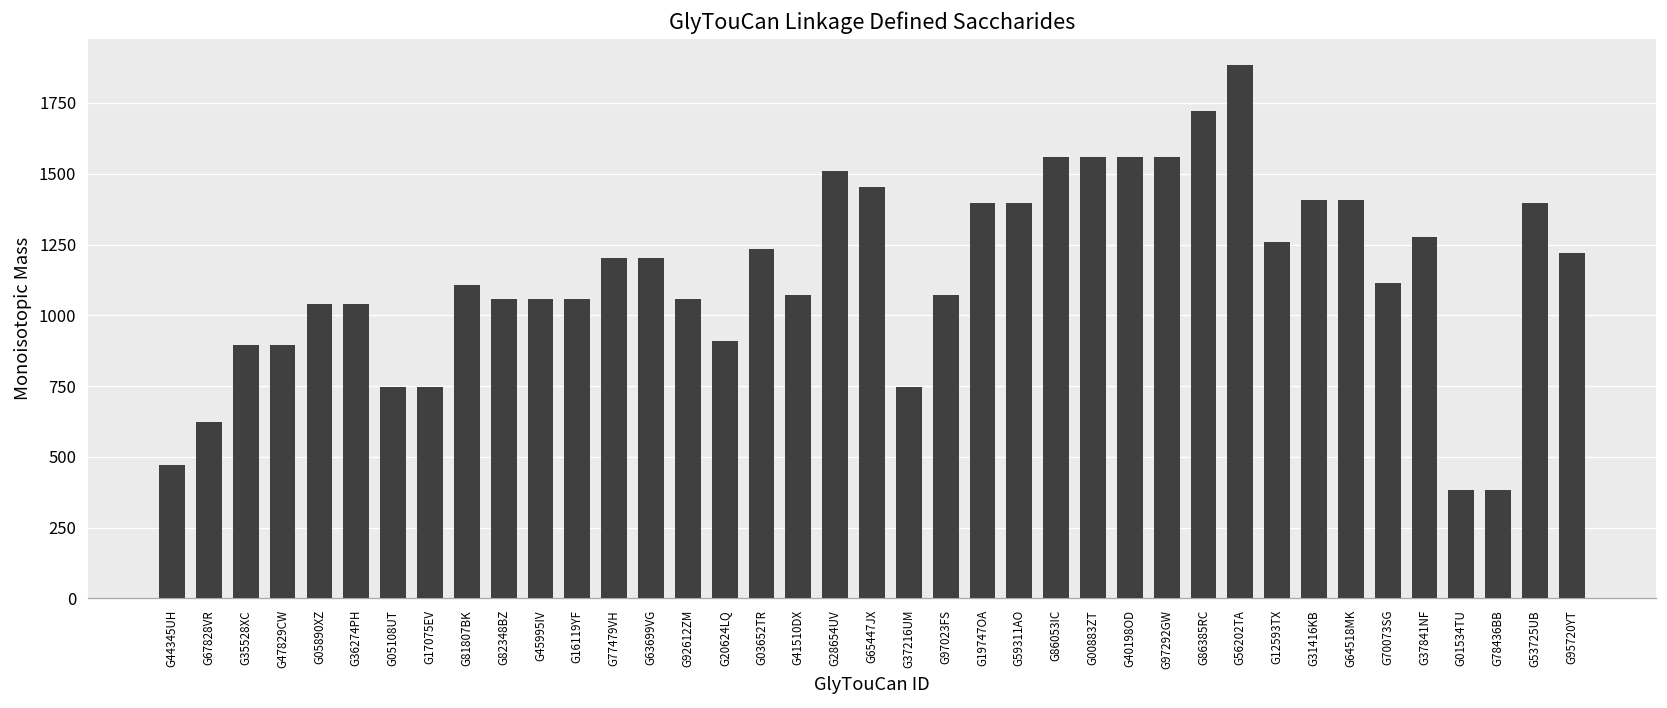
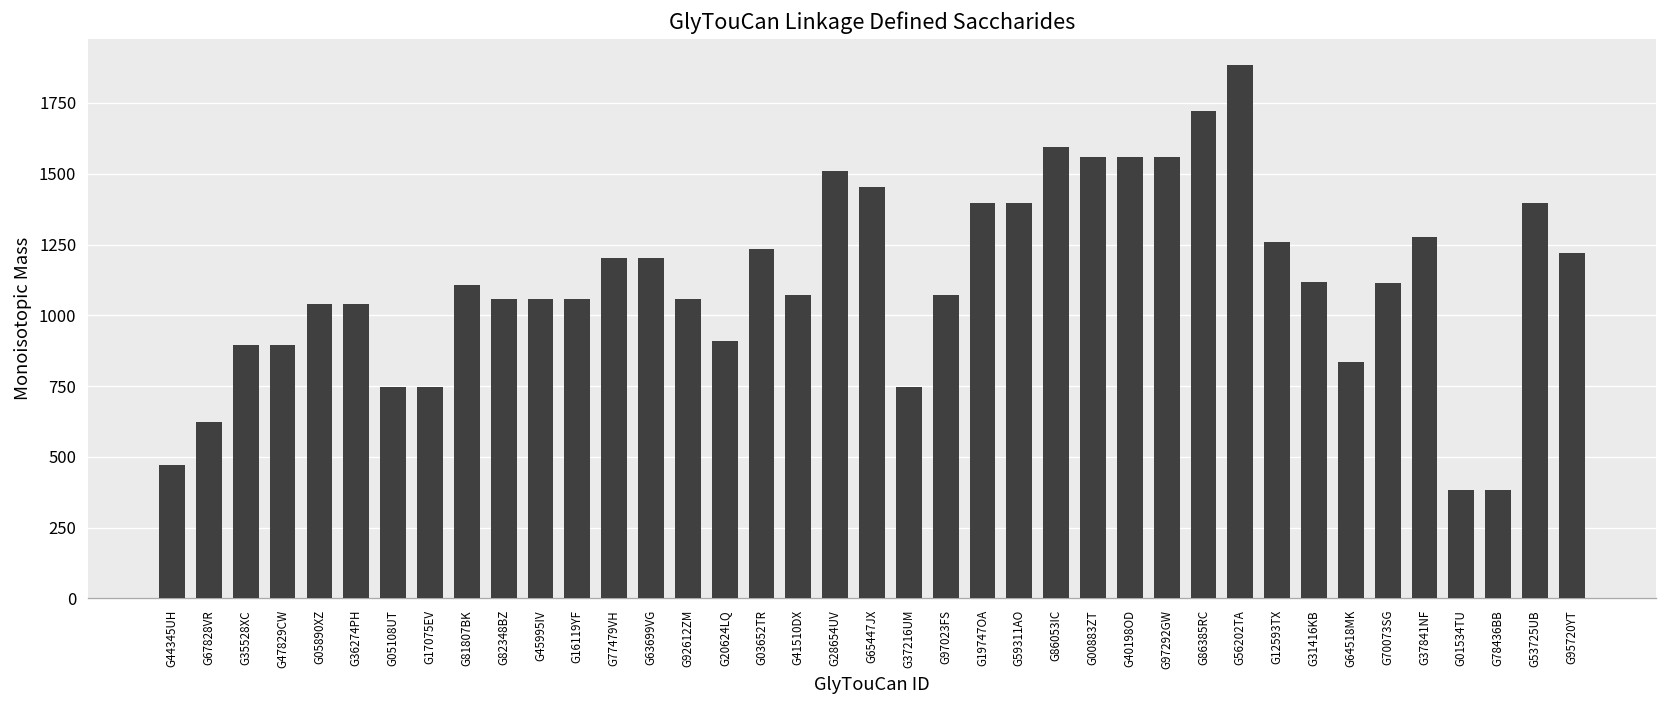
G86053IC: 1560 -> 1590
G31416KB: 1410 -> 1120
G64518MK: 1410 -> 840
